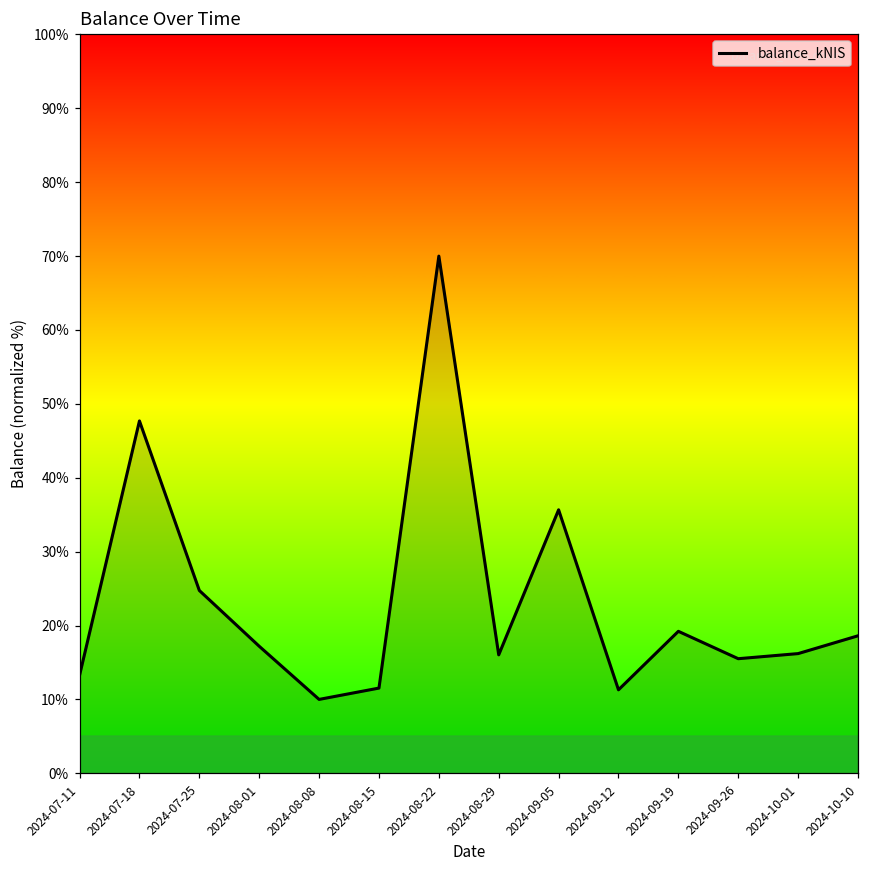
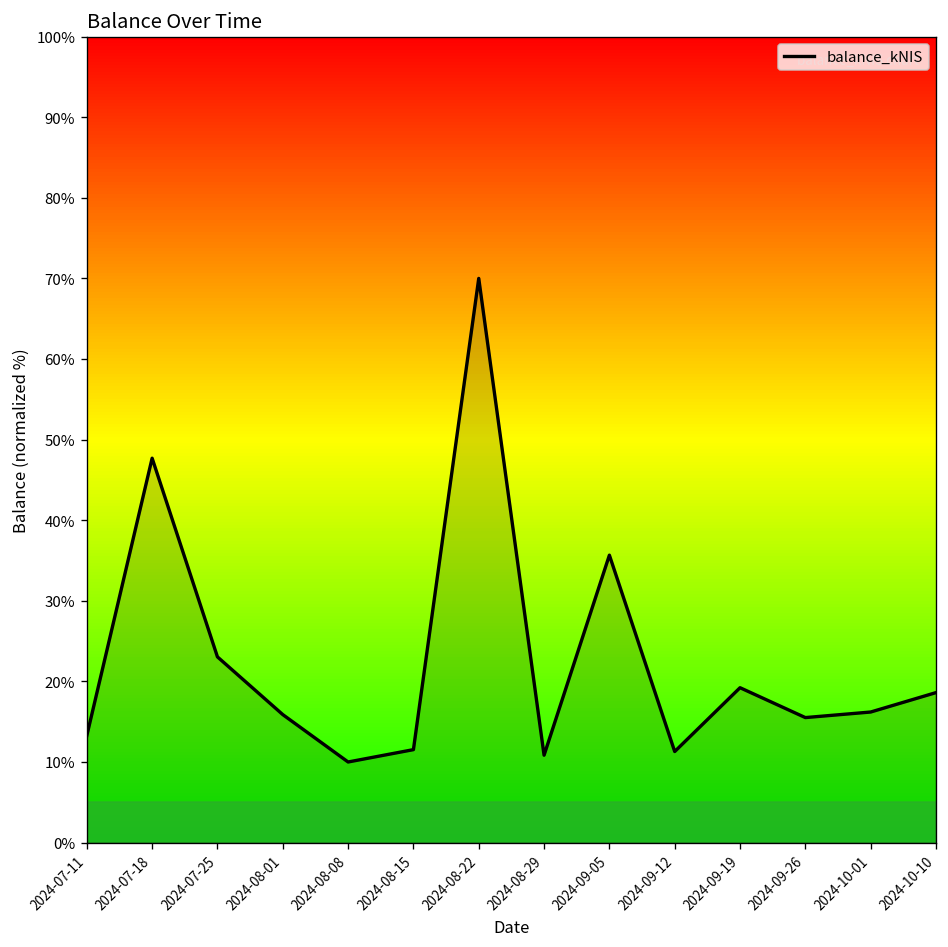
2024-07-25: 25% -> 23%
2024-08-01: 17% -> 16%
2024-08-29: 16% -> 11%
